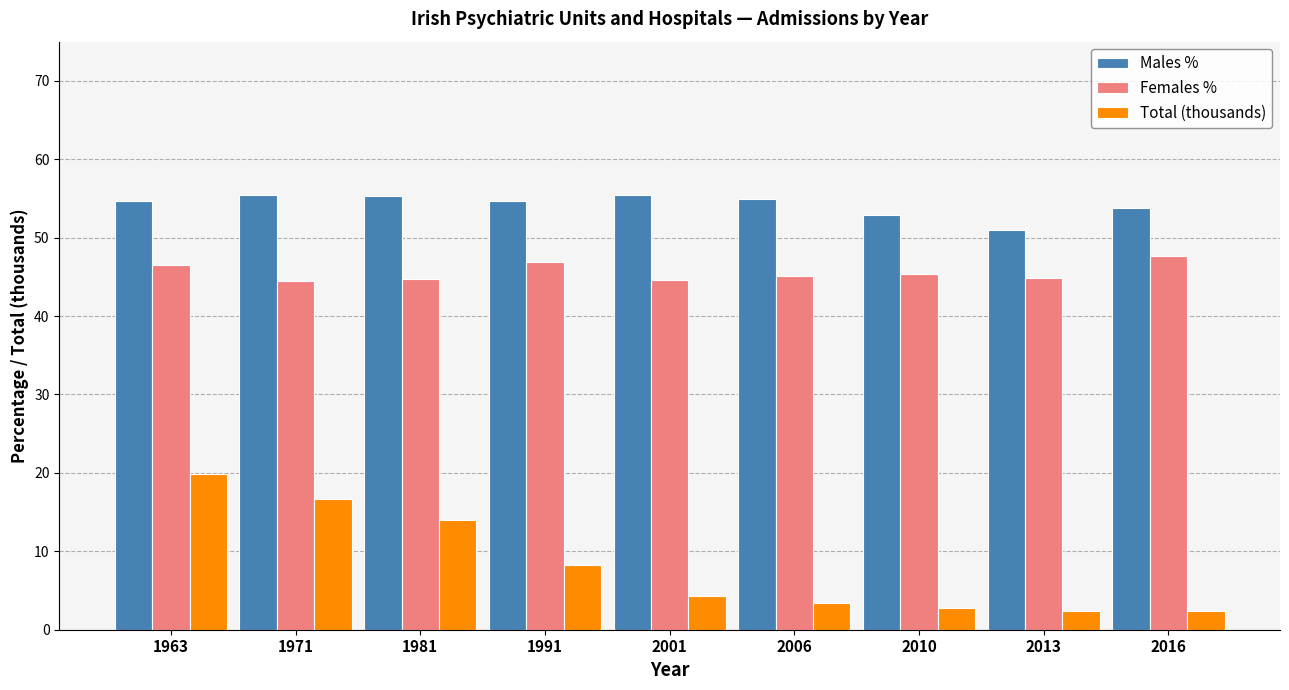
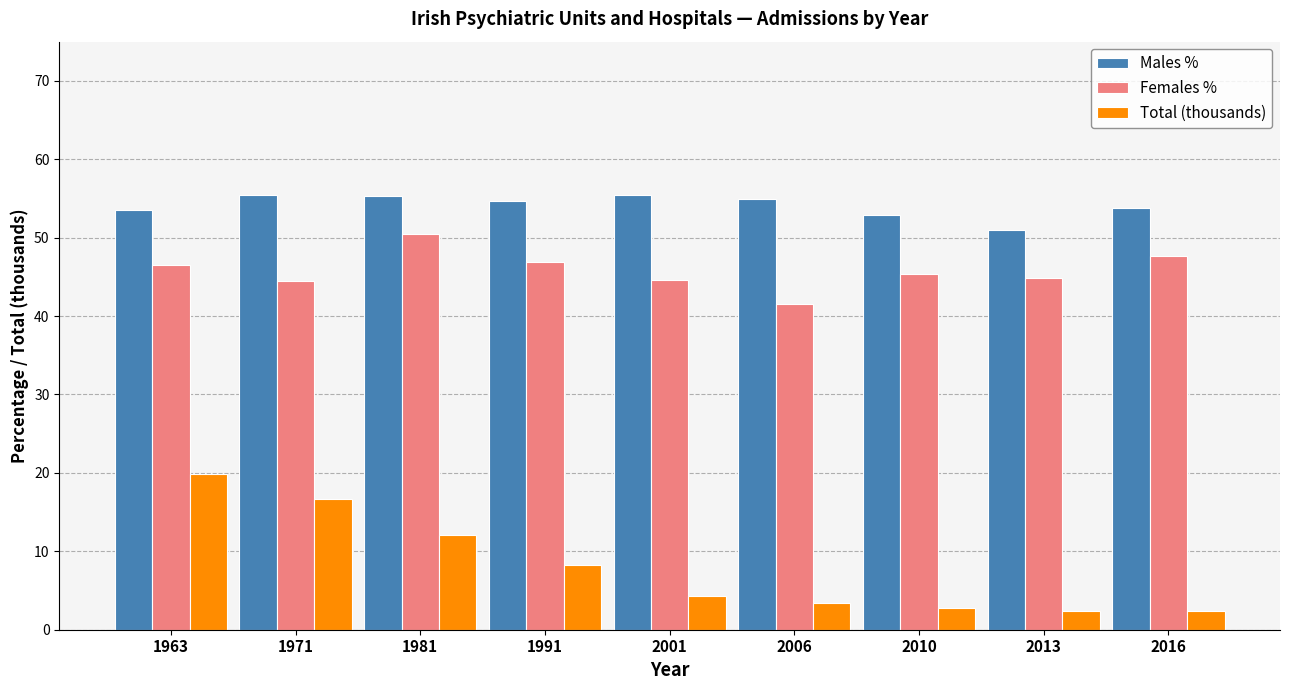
Males %, 1963: 55 -> 54
Females %, 1981: 45 -> 51
Total (thousands), 1981: 14 -> 12
Females %, 2006: 45 -> 42
